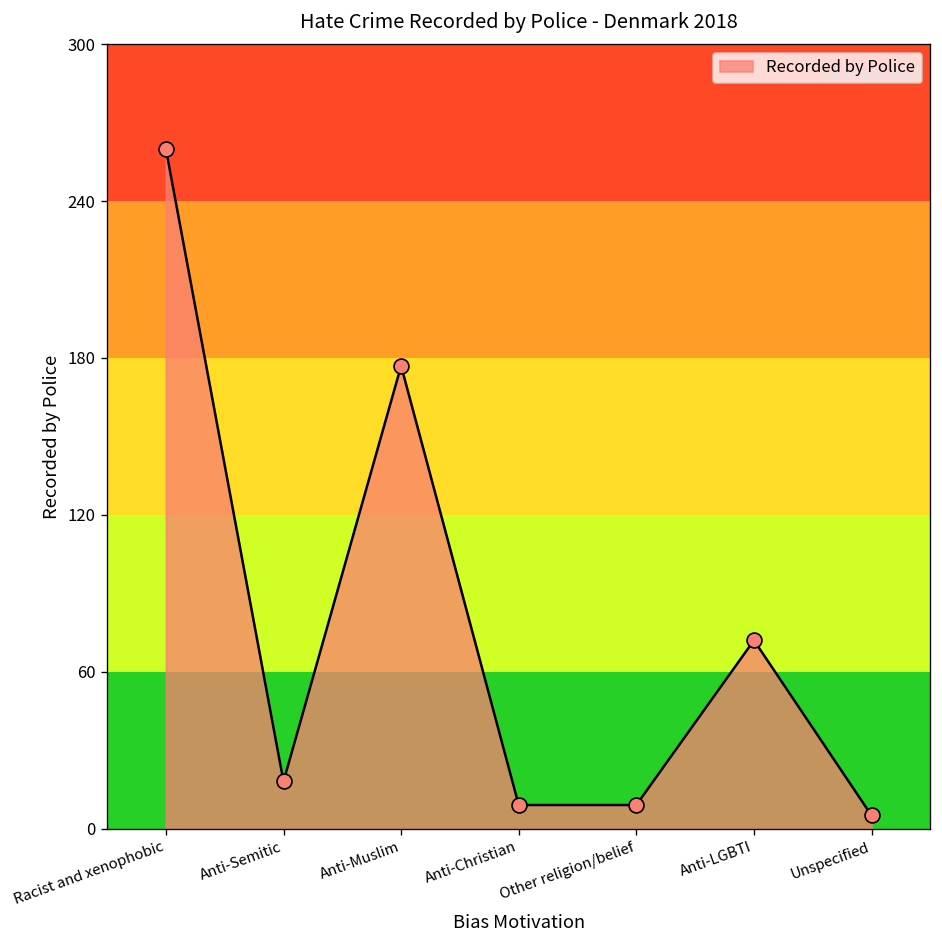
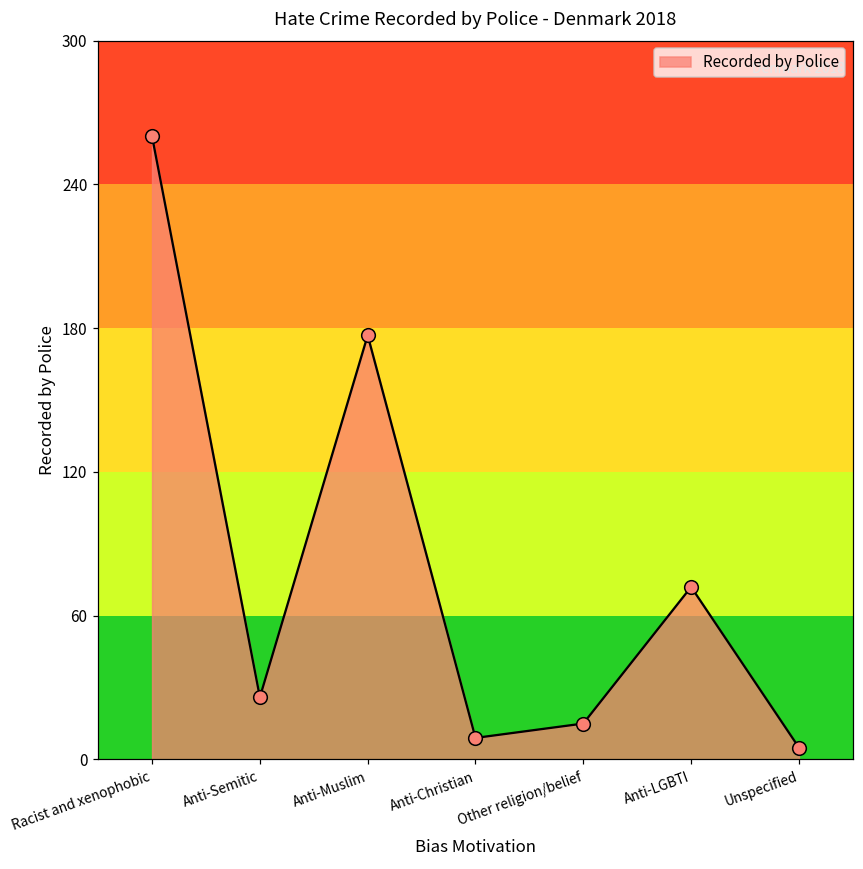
Anti-Semitic: 18 -> 26
Other religion/belief: 9 -> 15
